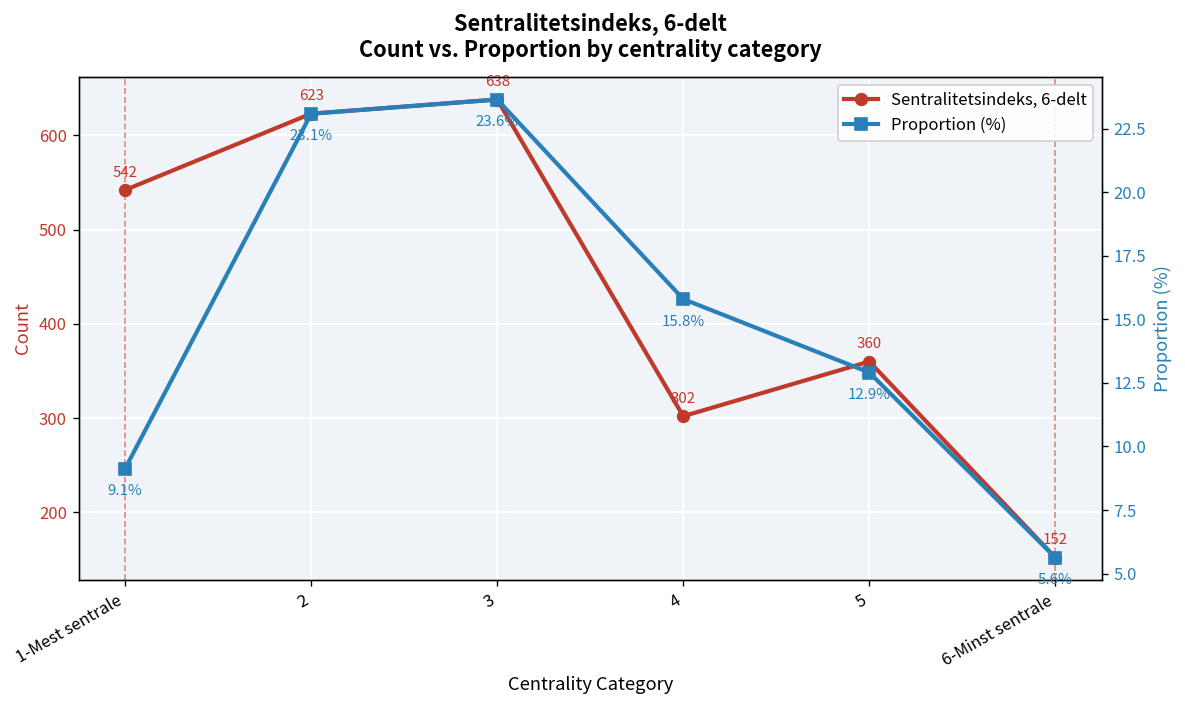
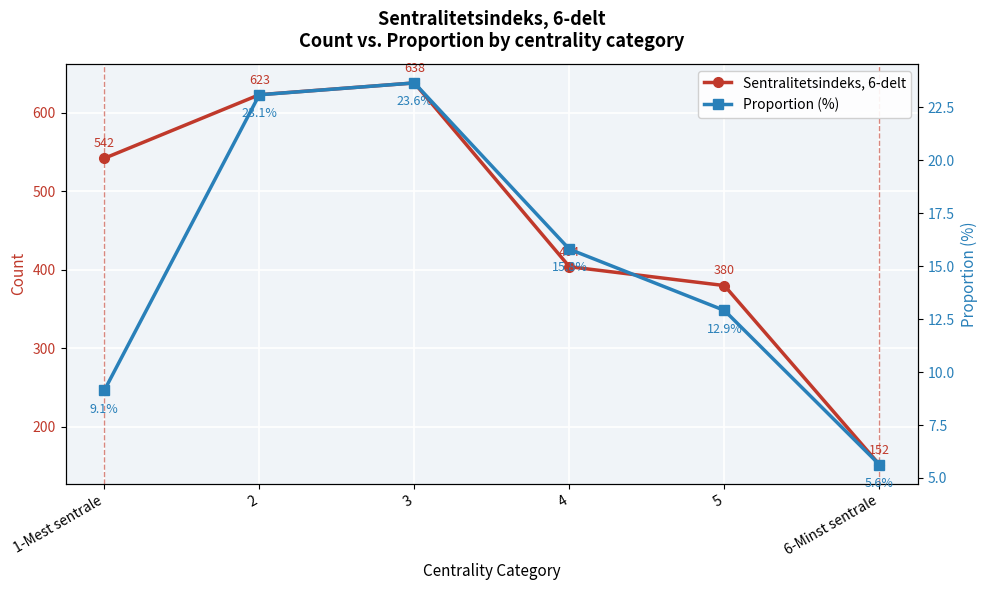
Sentralitetsindeks, 6-delt, 4: 302 -> 404
Sentralitetsindeks, 6-delt, 5: 360 -> 380
